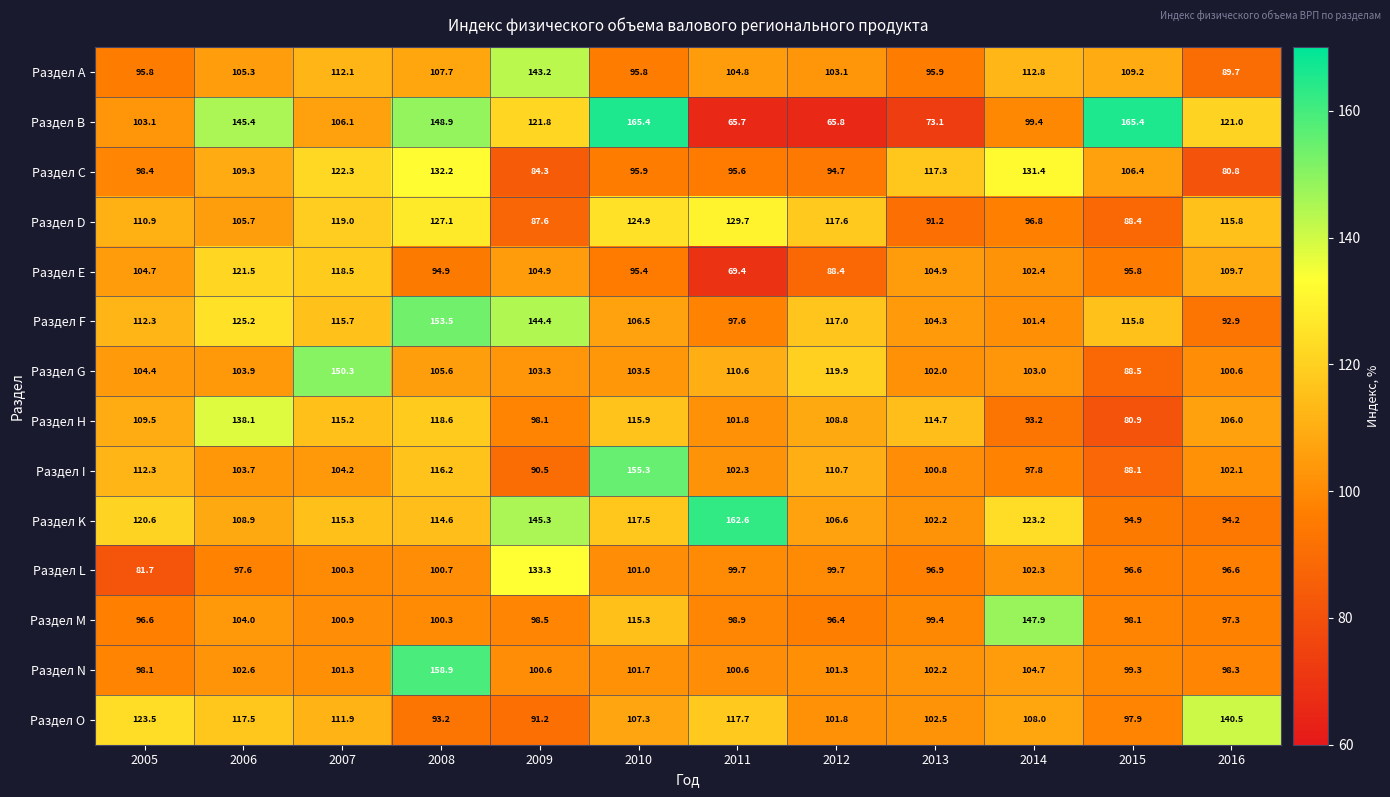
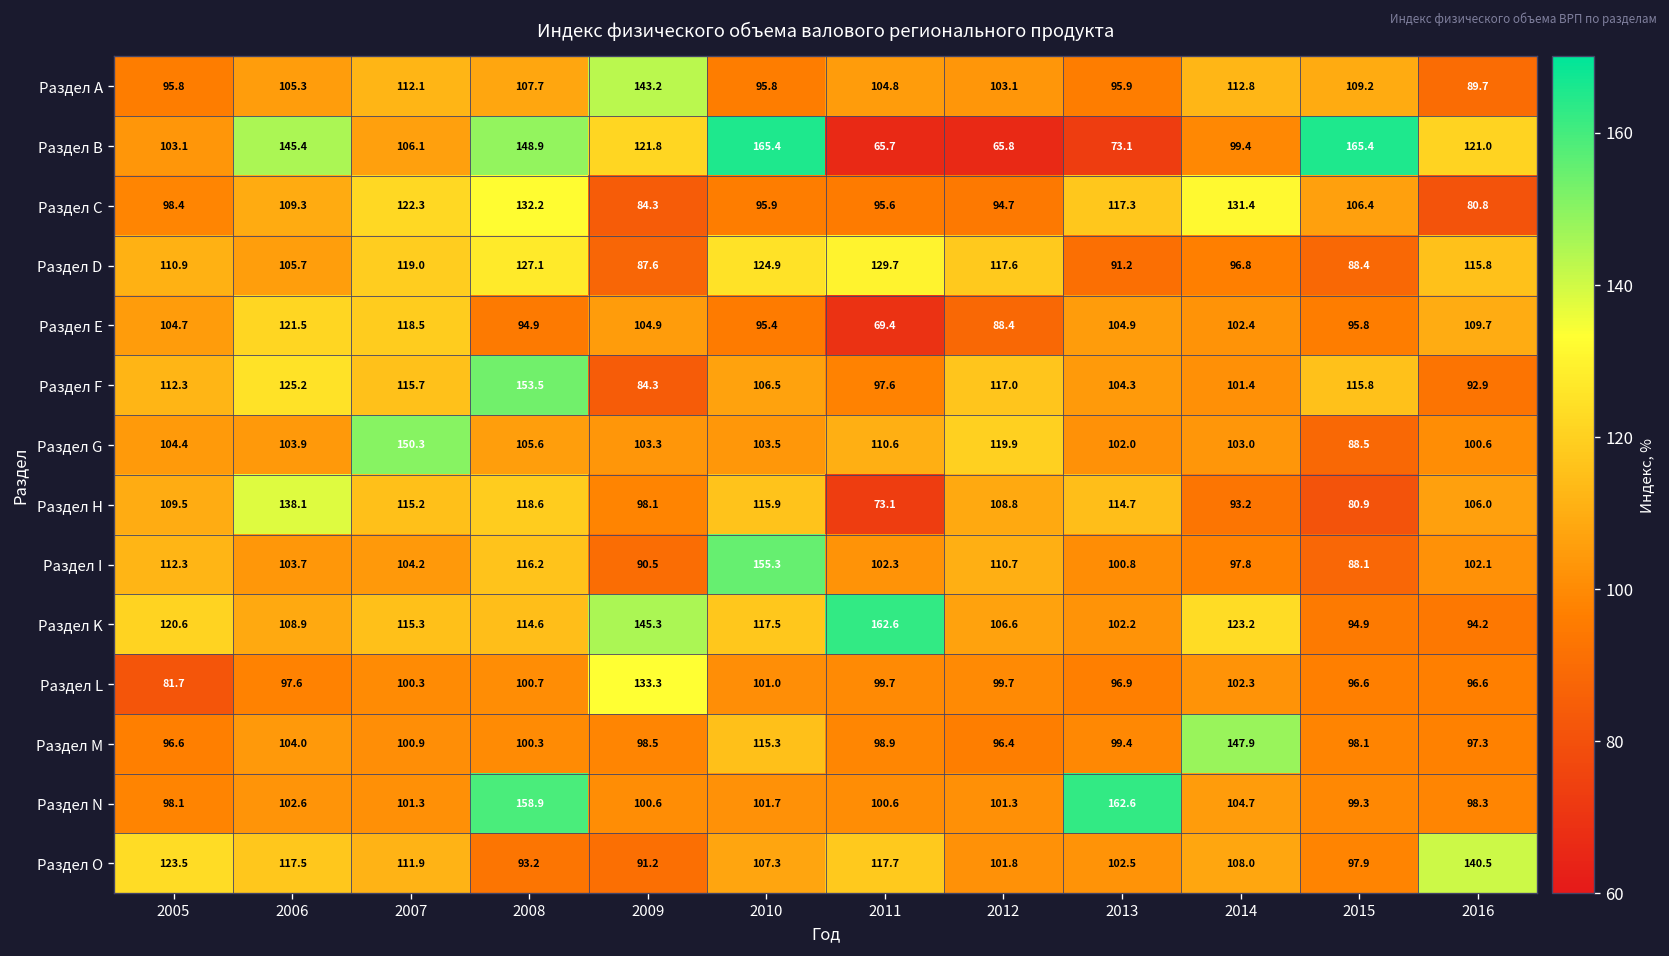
Раздел F, 2009: 144.4 -> 84.3
Раздел H, 2011: 101.8 -> 73.1
Раздел N, 2013: 102.2 -> 162.6
